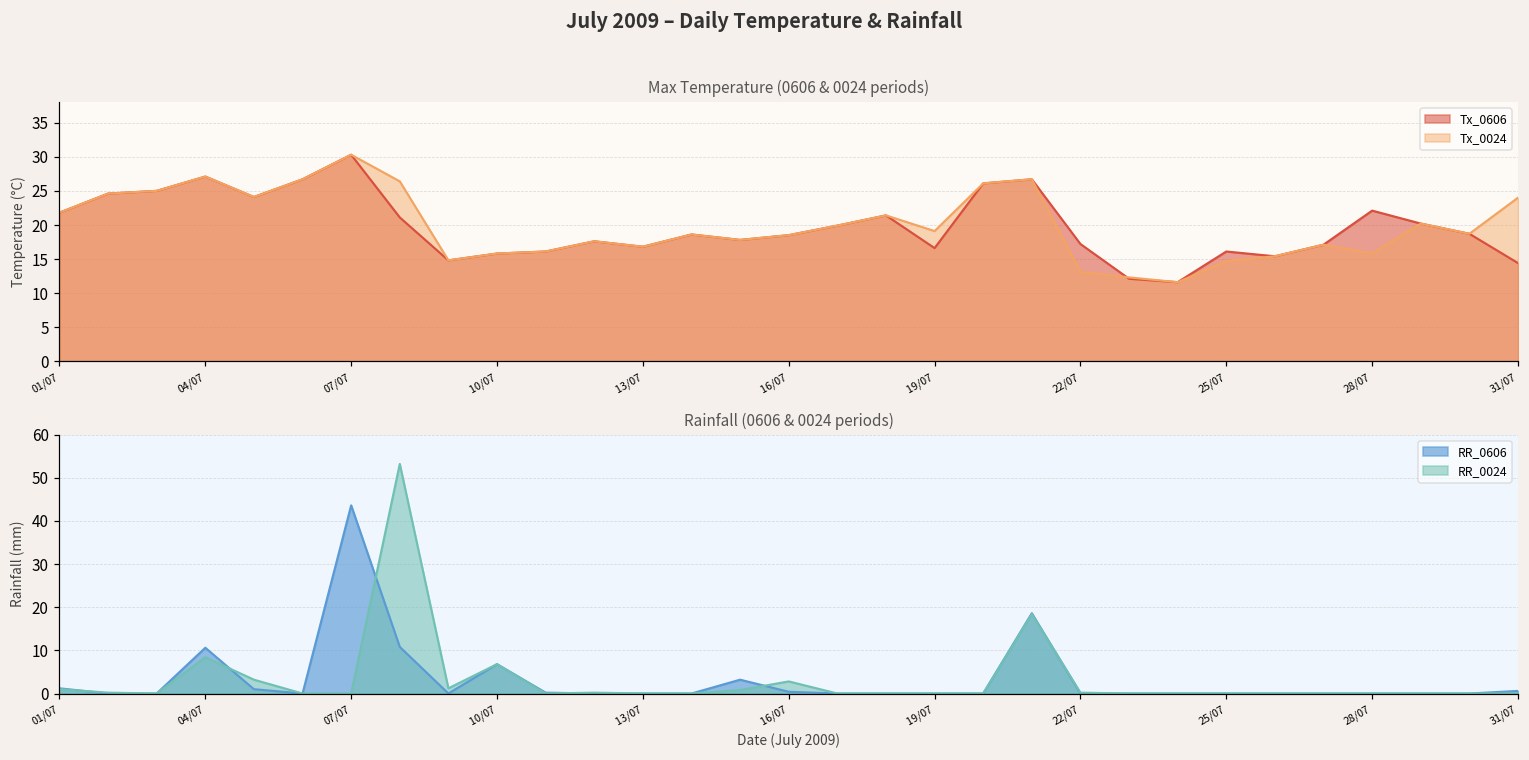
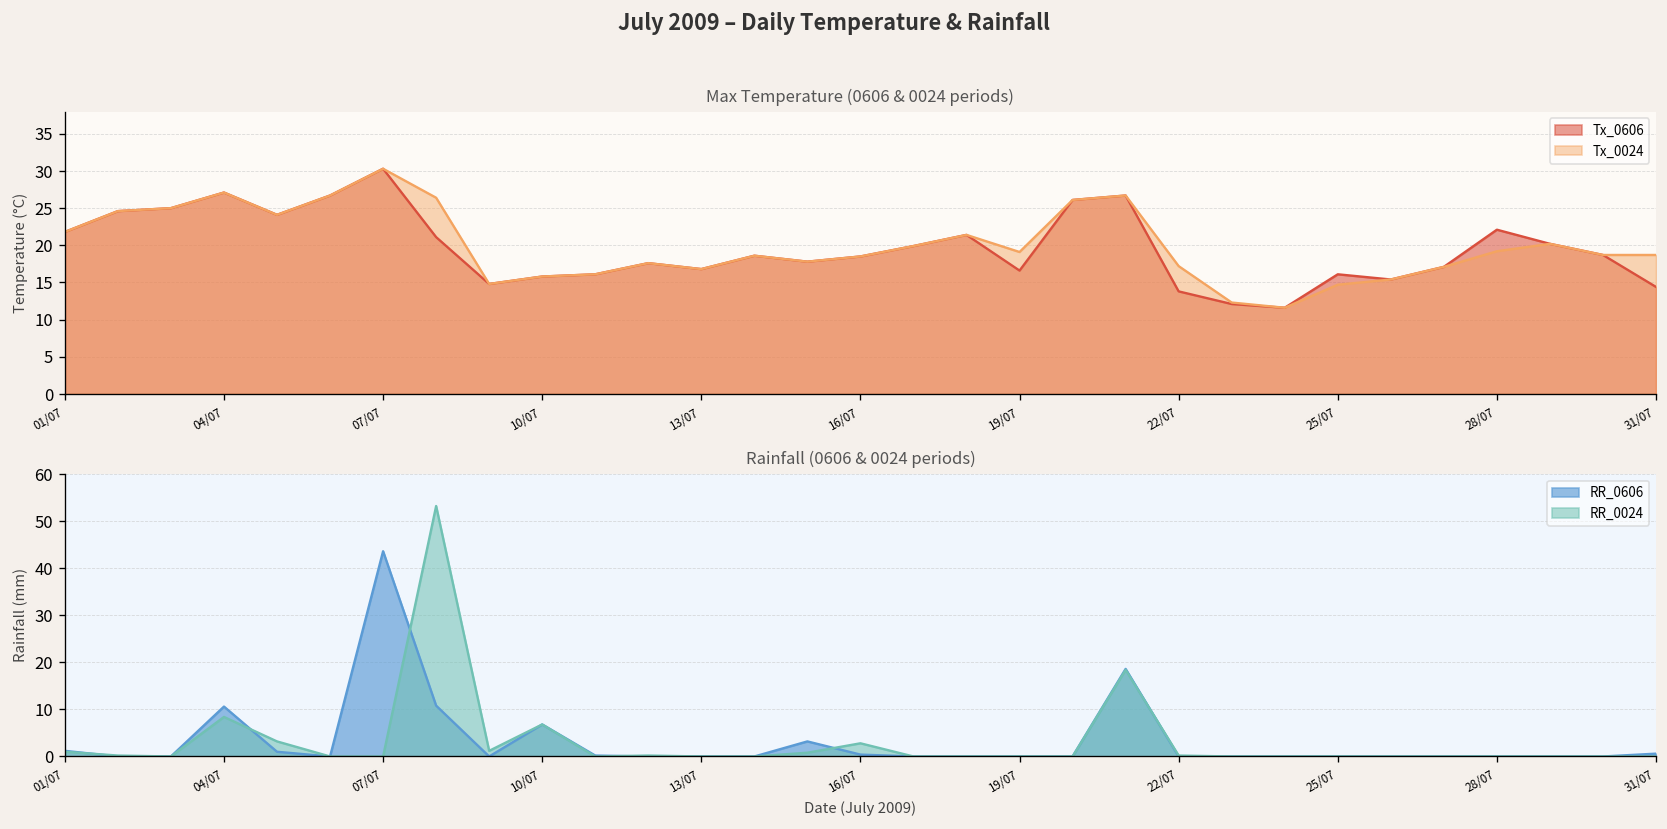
Max Temperature (0606 & 0024 periods), Tx_0606, 22/07: 17 -> 14
Max Temperature (0606 & 0024 periods), Tx_0024, 22/07: 13 -> 17
Max Temperature (0606 & 0024 periods), Tx_0024, 28/07: 16 -> 19
Max Temperature (0606 & 0024 periods), Tx_0024, 31/07: 24 -> 19
